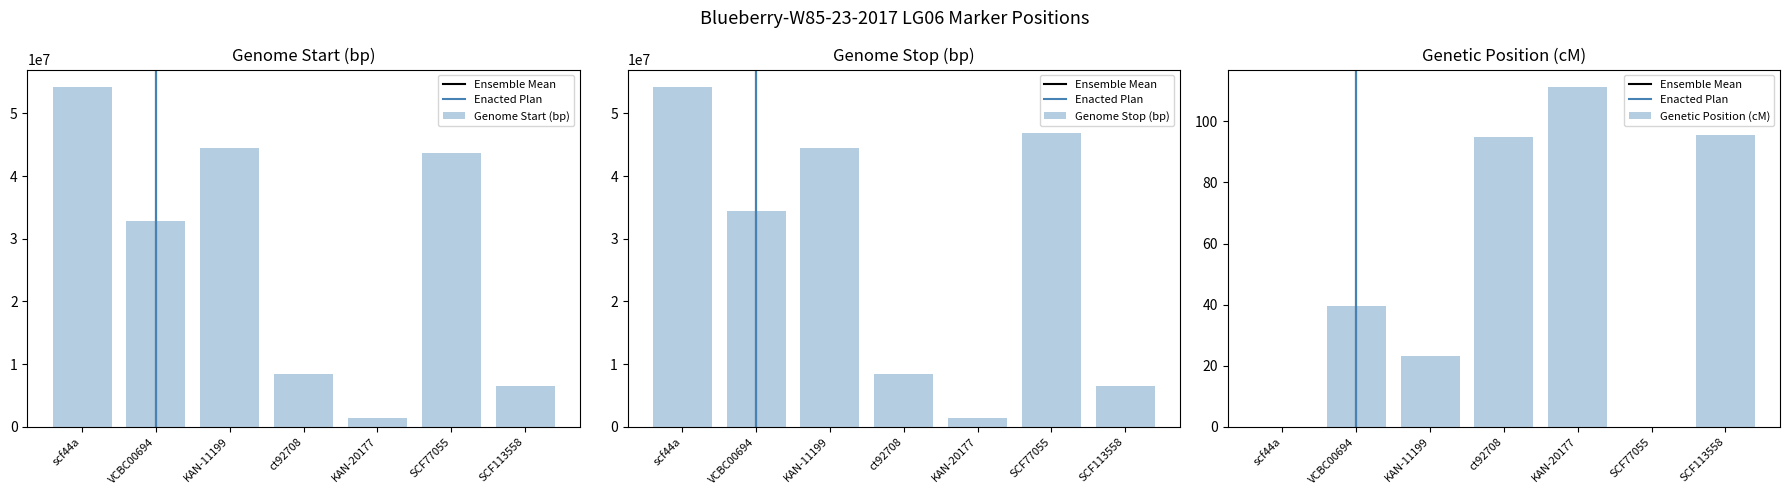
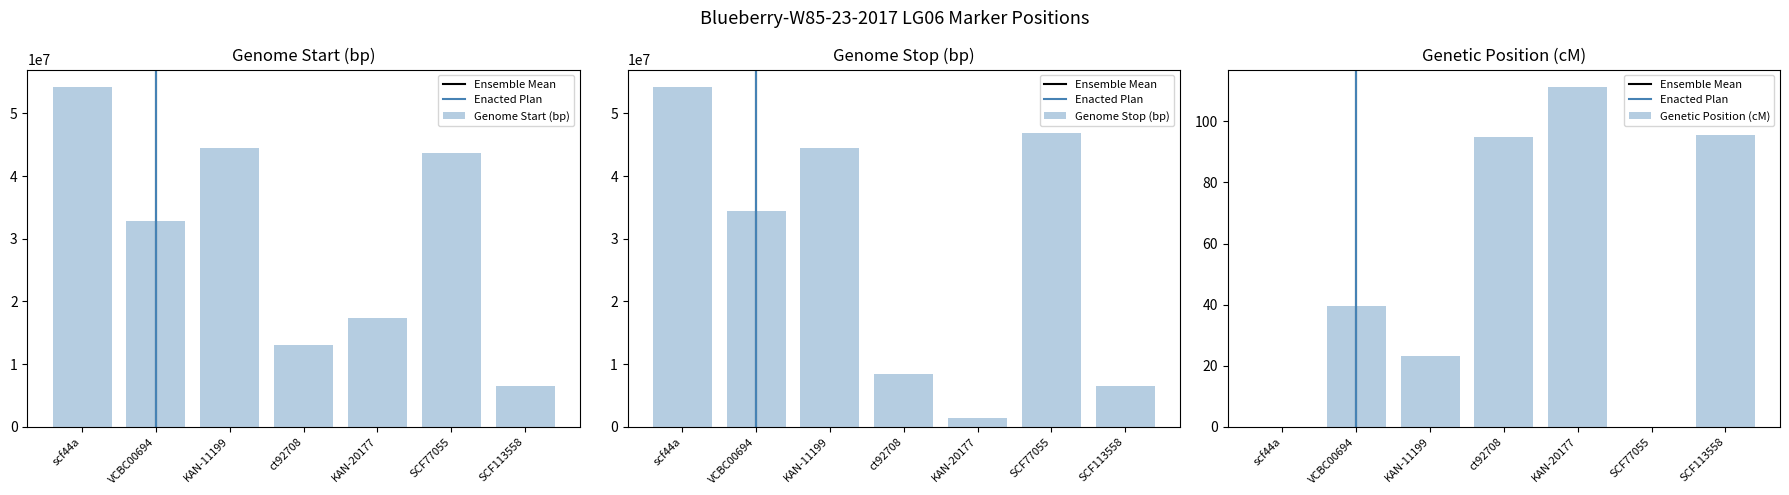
Genome Start (bp), ct92708: 8000000 -> 13000000
Genome Start (bp), KAN-20177: 1000000 -> 17000000
